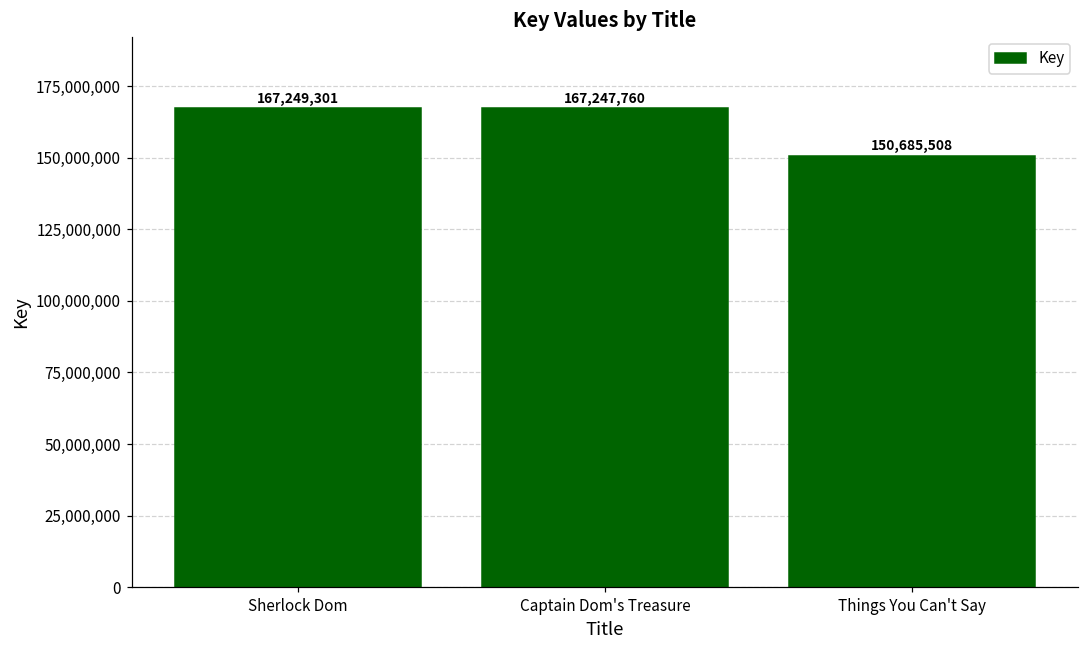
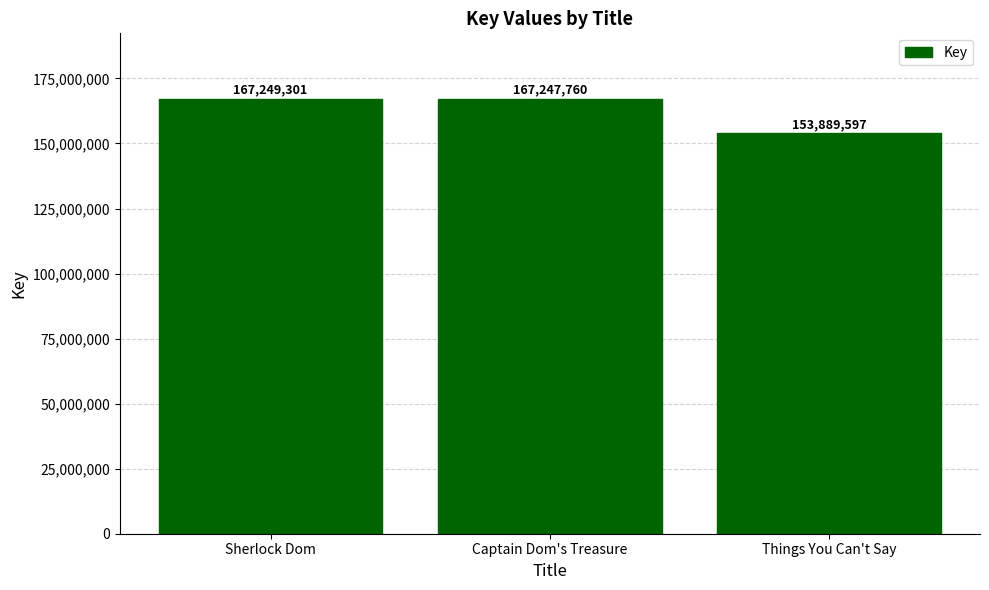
Things You Can't Say: 150,685,508 -> 153,889,597
